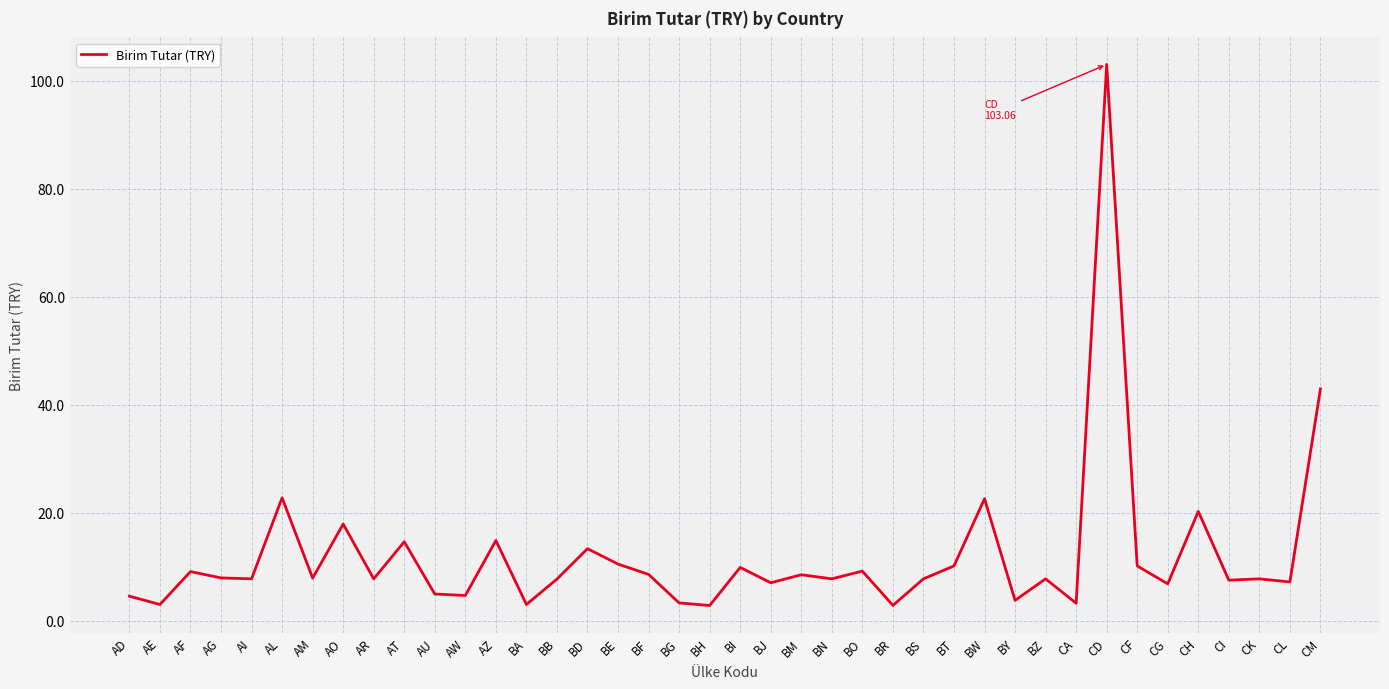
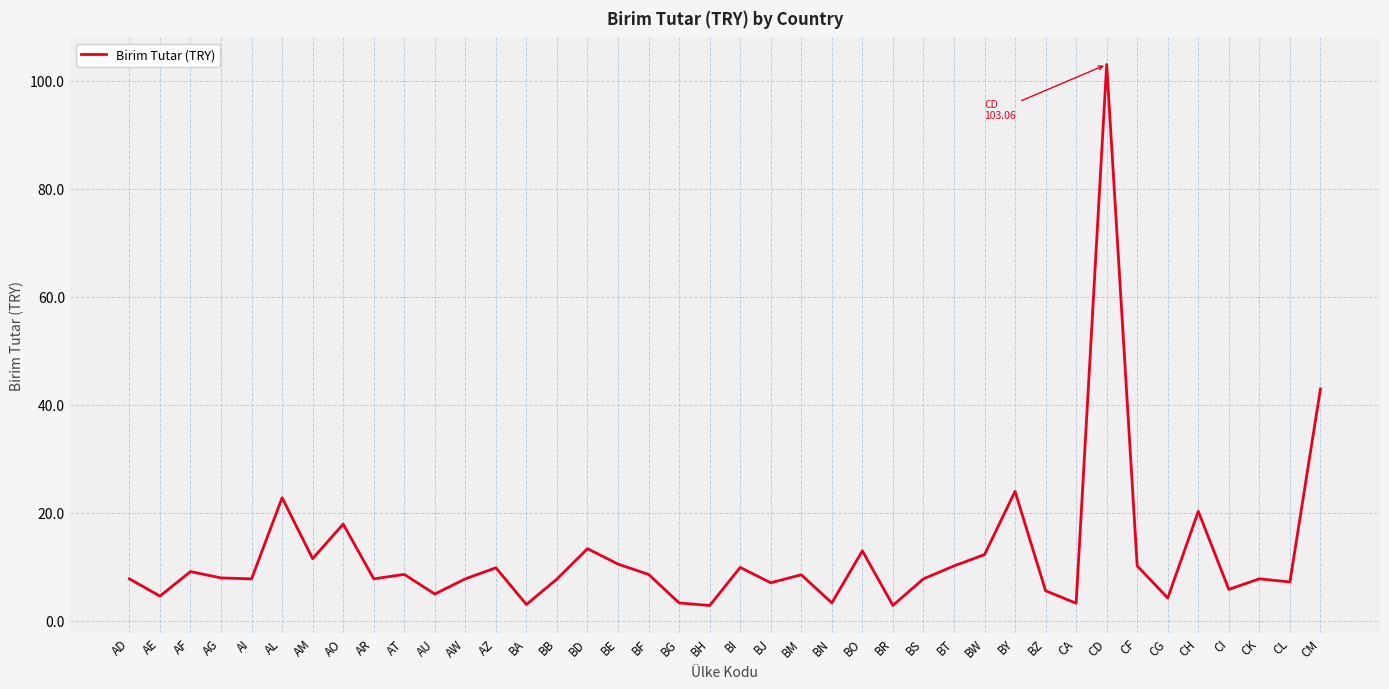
AD: 5 -> 8
AE: 3 -> 5
AM: 8 -> 11
AT: 15 -> 9
AW: 5 -> 8
AZ: 15 -> 10
BN: 8 -> 3
BO: 9 -> 13
BW: 23 -> 12
BY: 4 -> 24
BZ: 8 -> 6
CG: 7 -> 4
CI: 7 -> 6
